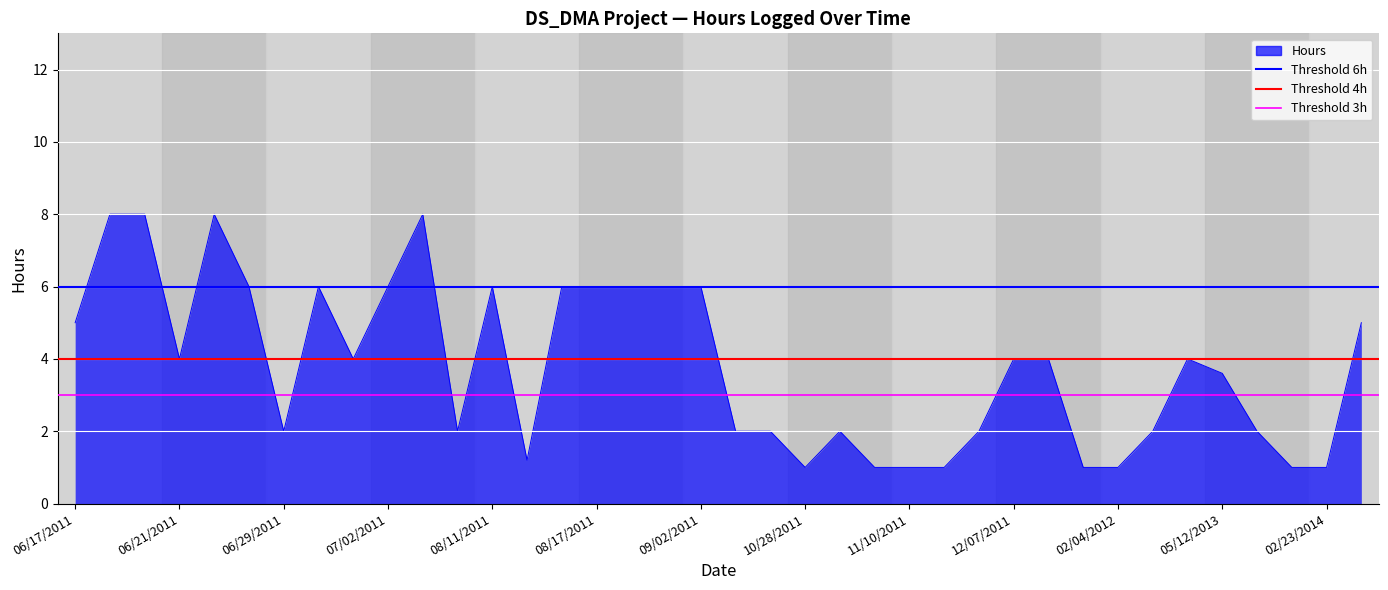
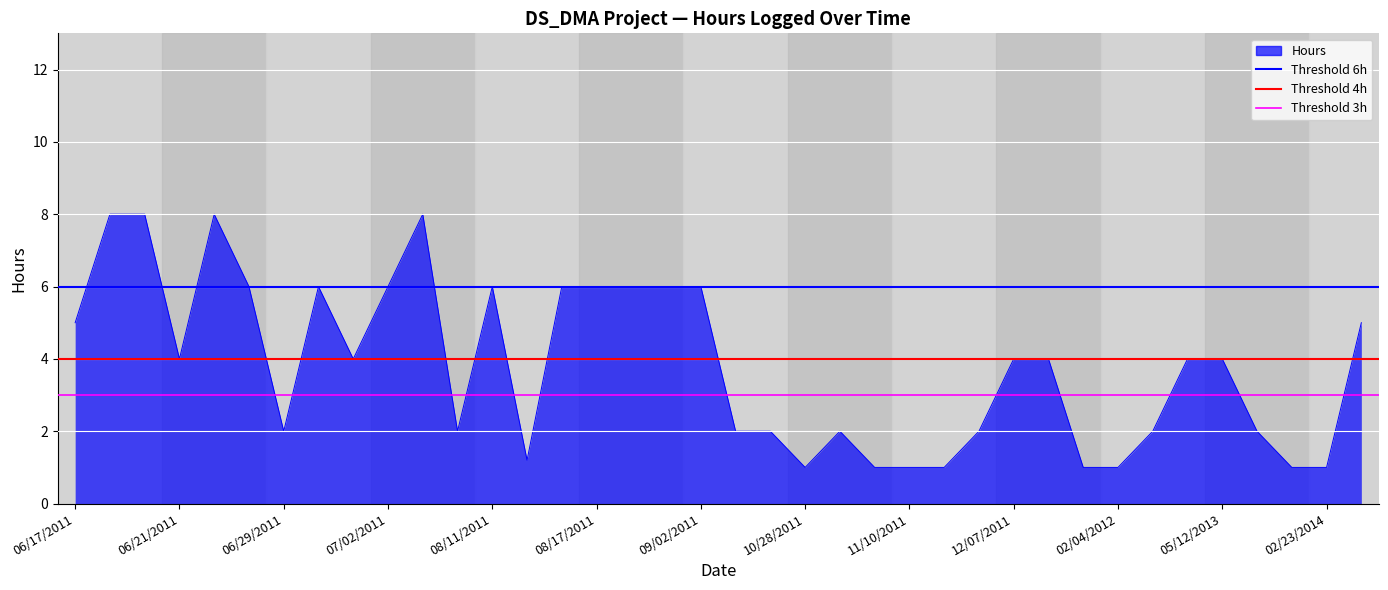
05/12/2013: 3.6 -> 4.0
